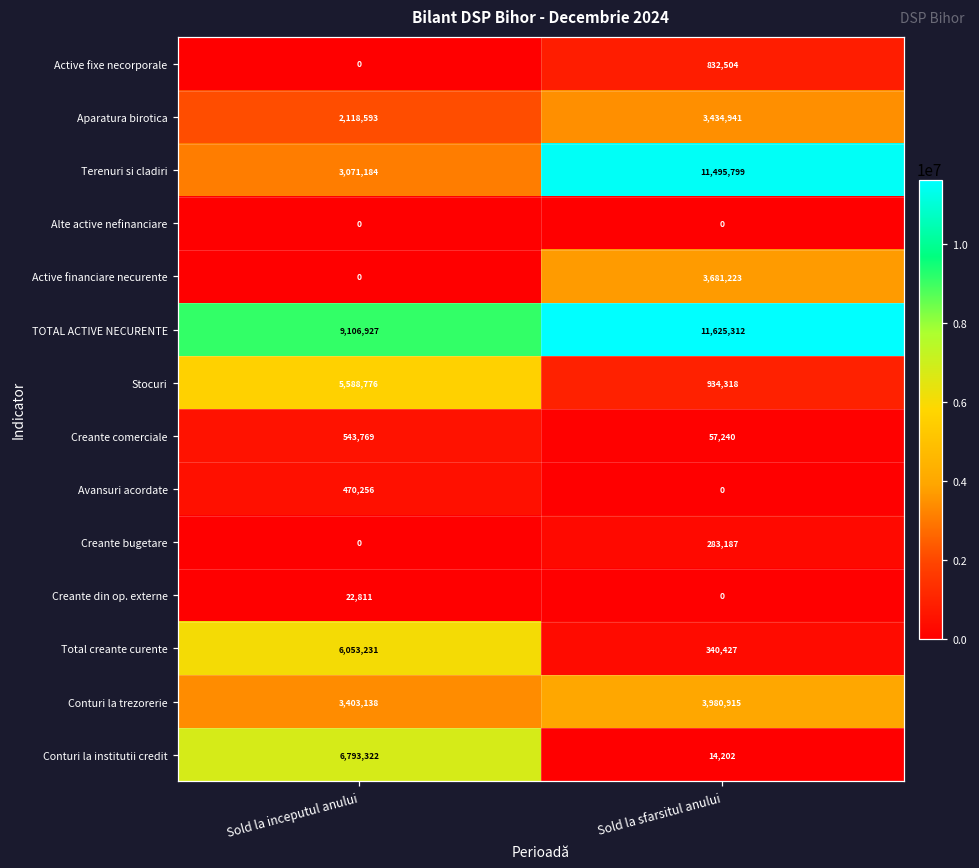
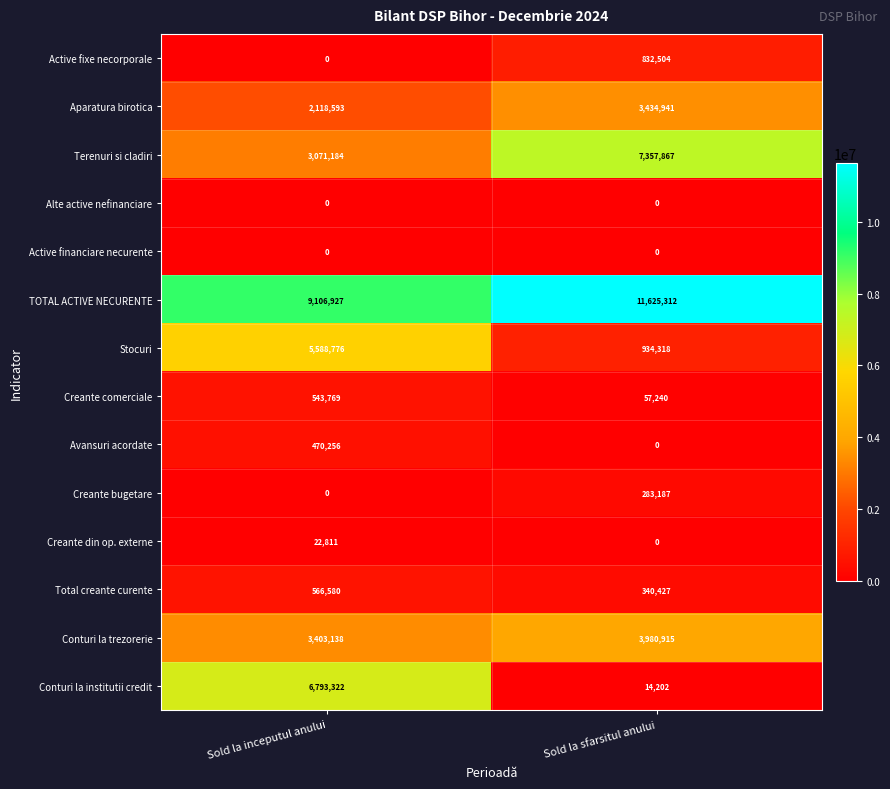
Terenuri si cladiri, Sold la sfarsitul anului: 11,495,799 -> 7,357,867
Active financiare necurente, Sold la sfarsitul anului: 3,681,223 -> 0
Total creante curente, Sold la inceputul anului: 6,053,231 -> 566,580
